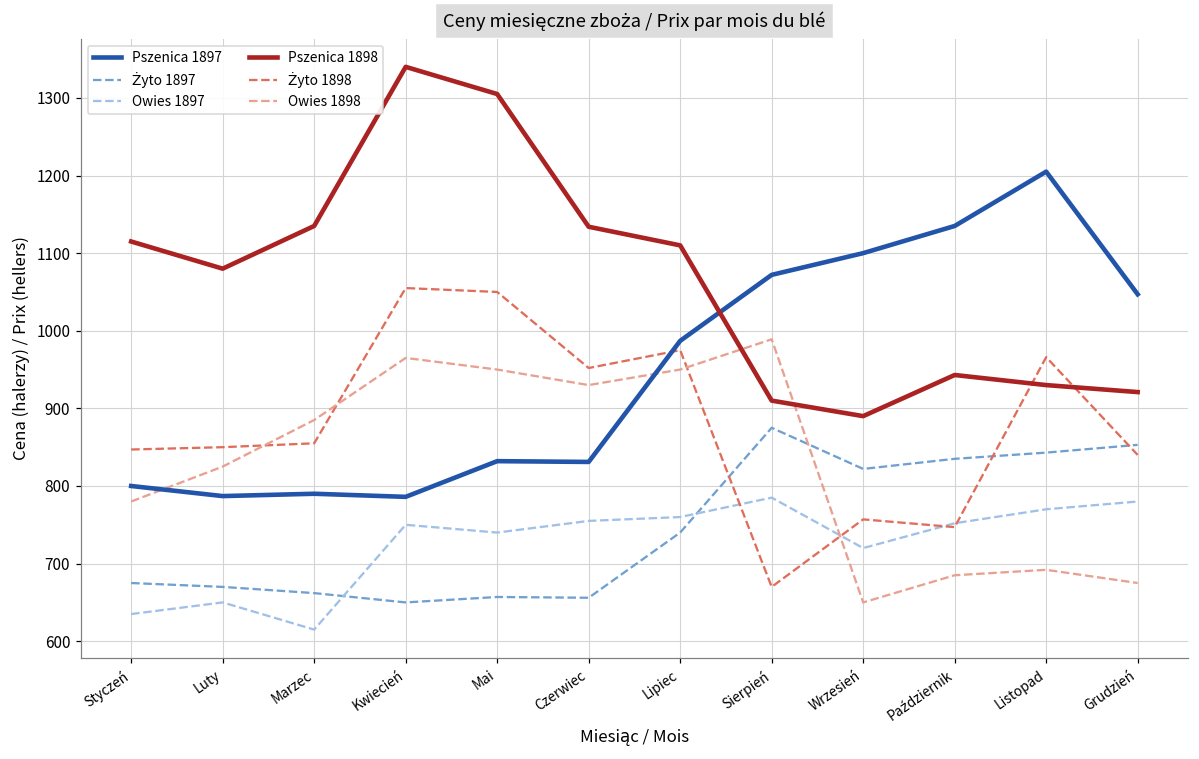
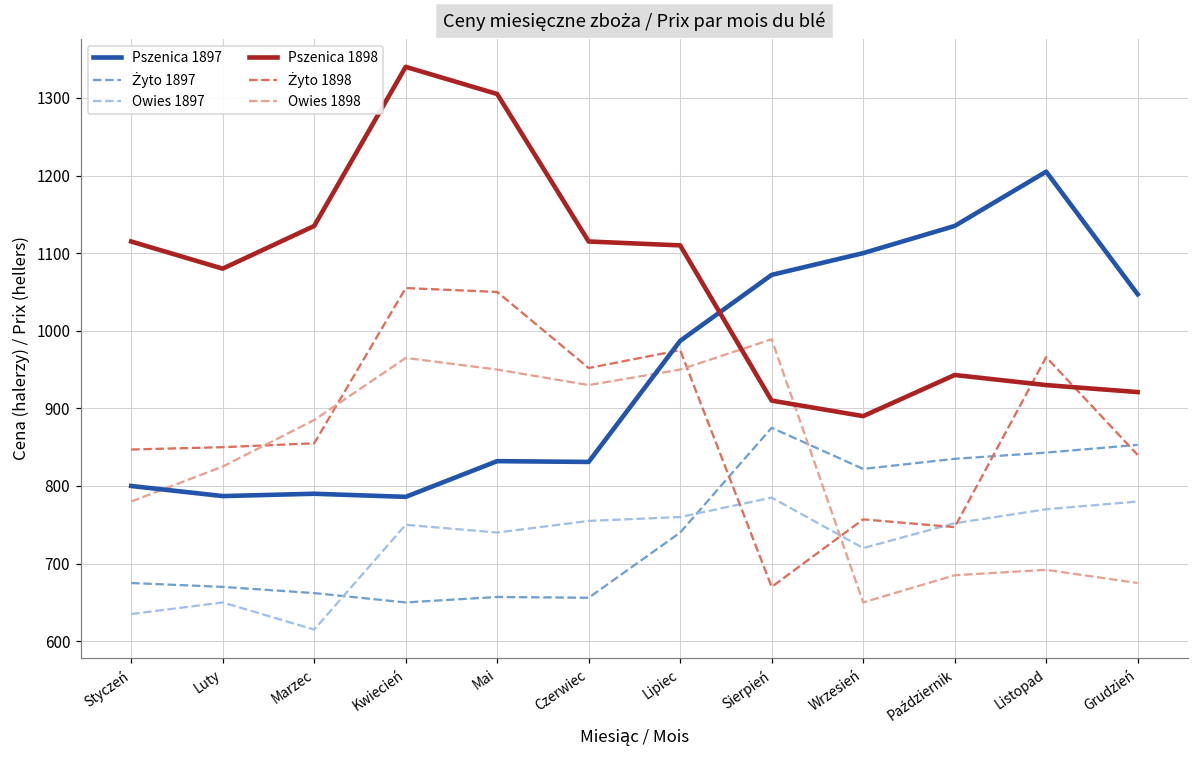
Pszenica 1898, Czerwiec: 1130 -> 1120
